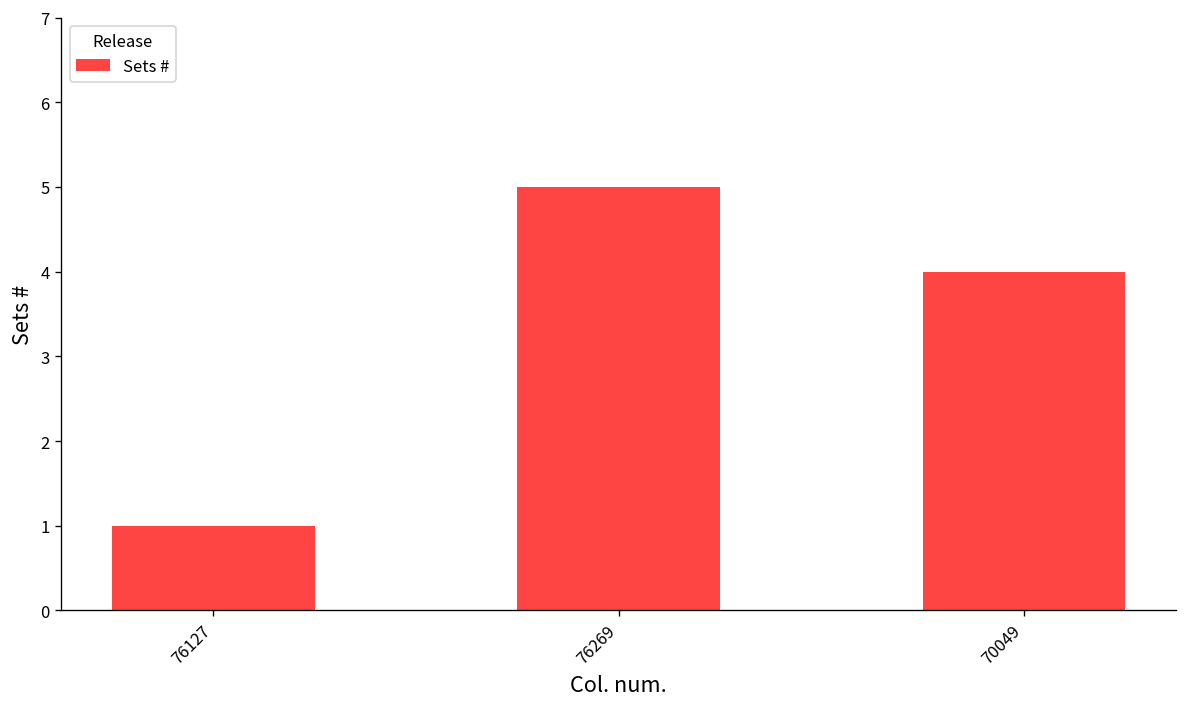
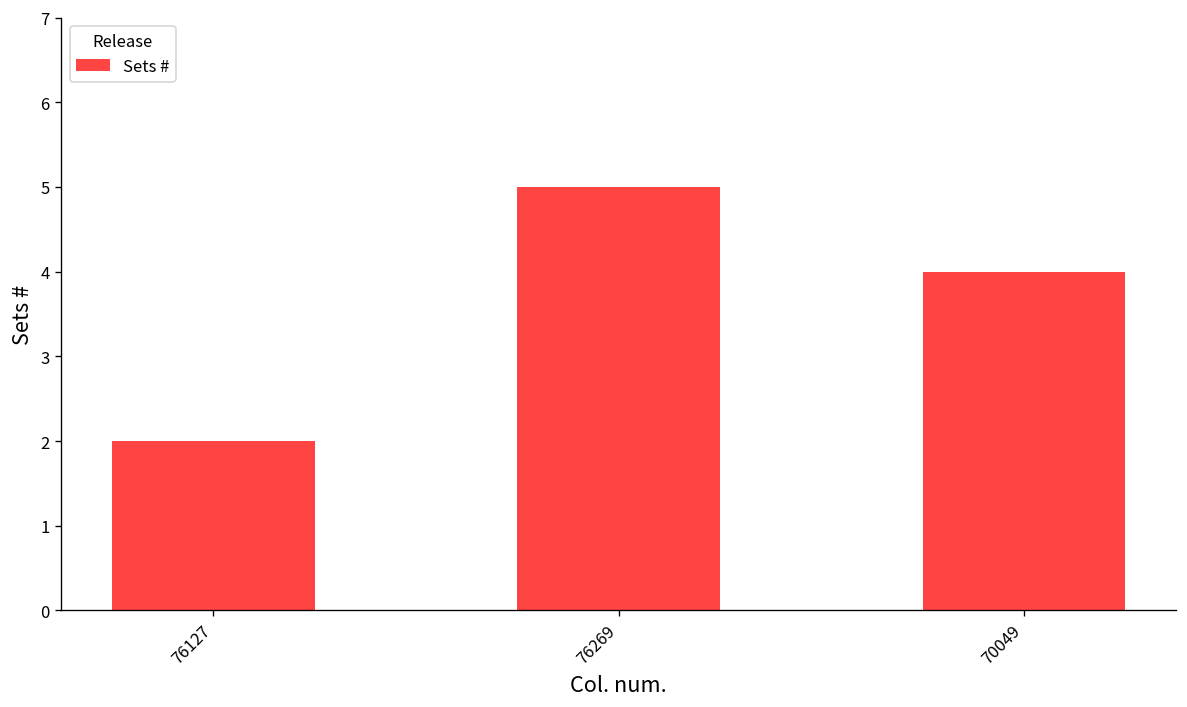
76127: 1 -> 2
